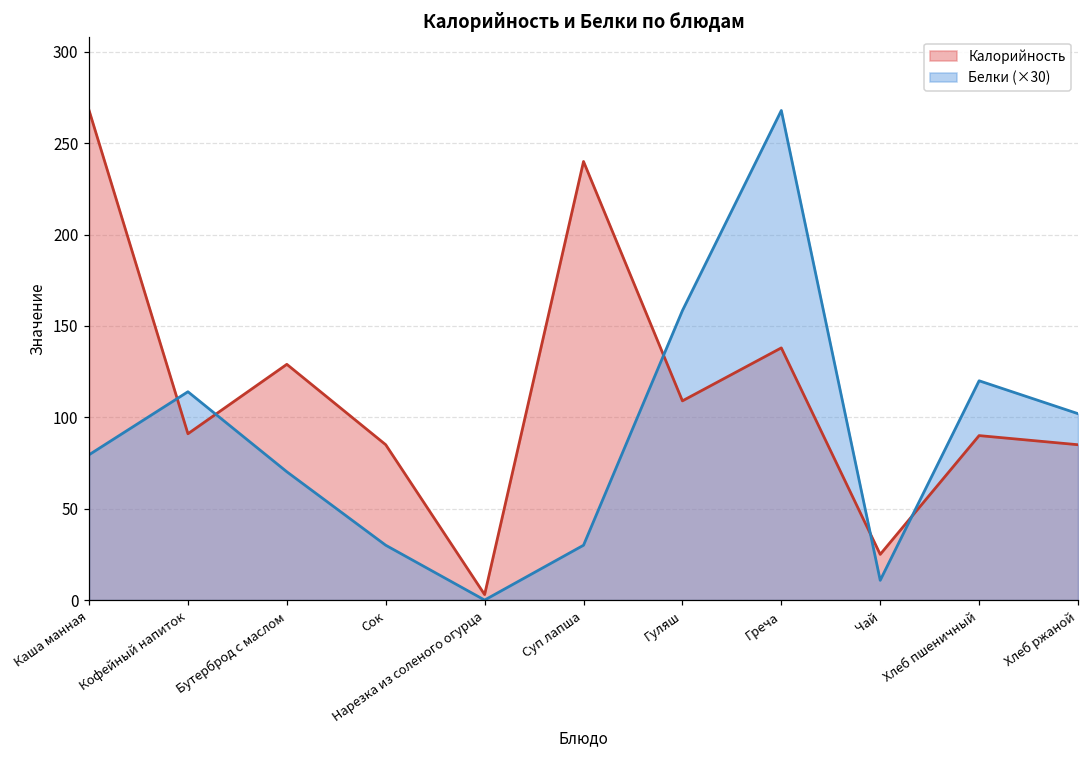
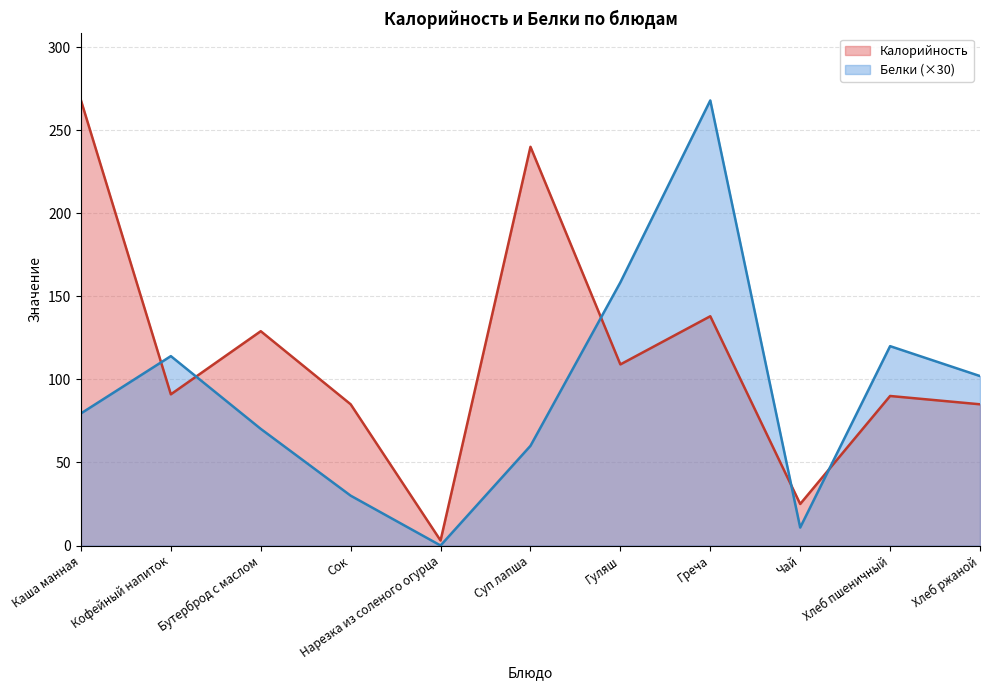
Белки (×30), Суп лапша: 30 -> 60
